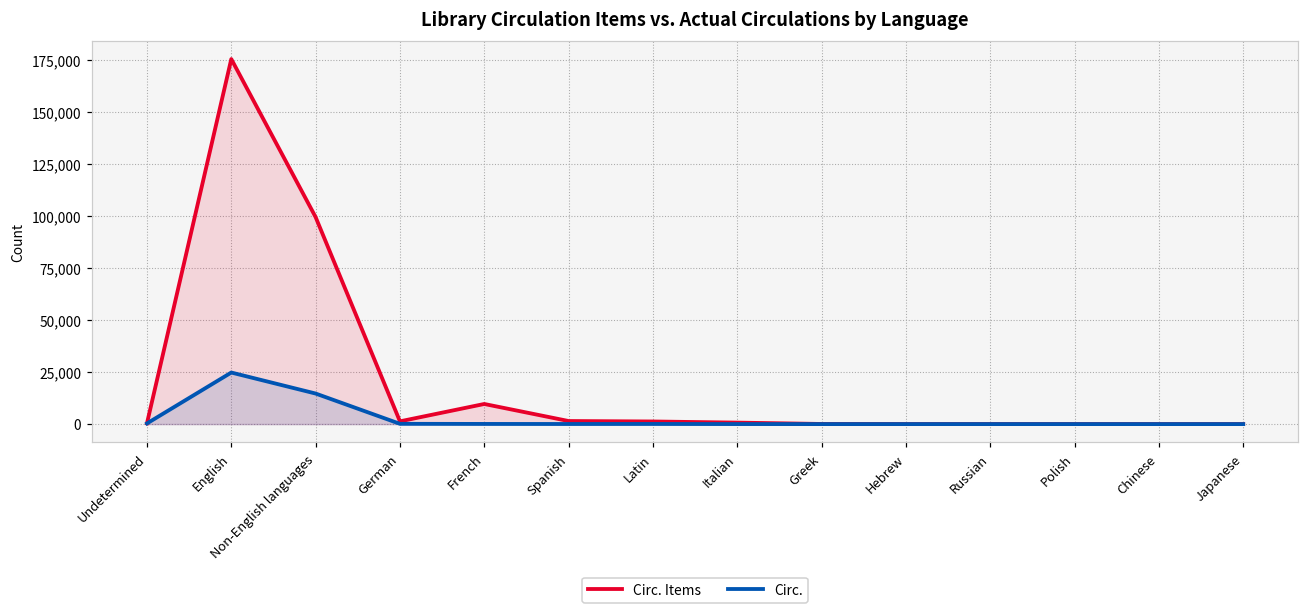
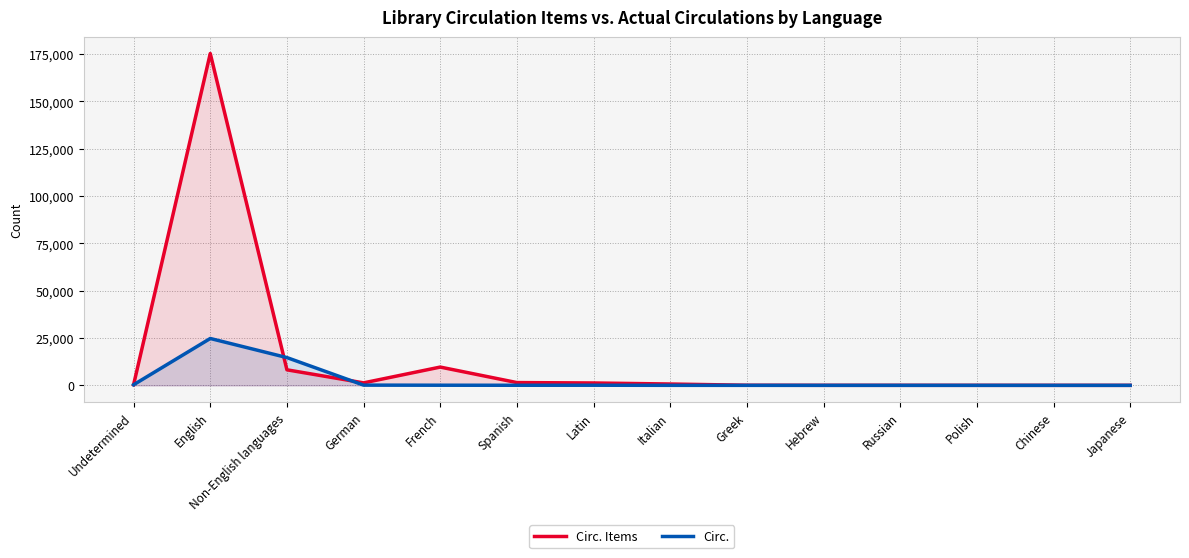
Circ. Items, Non-English languages: 99,000 -> 8,000
